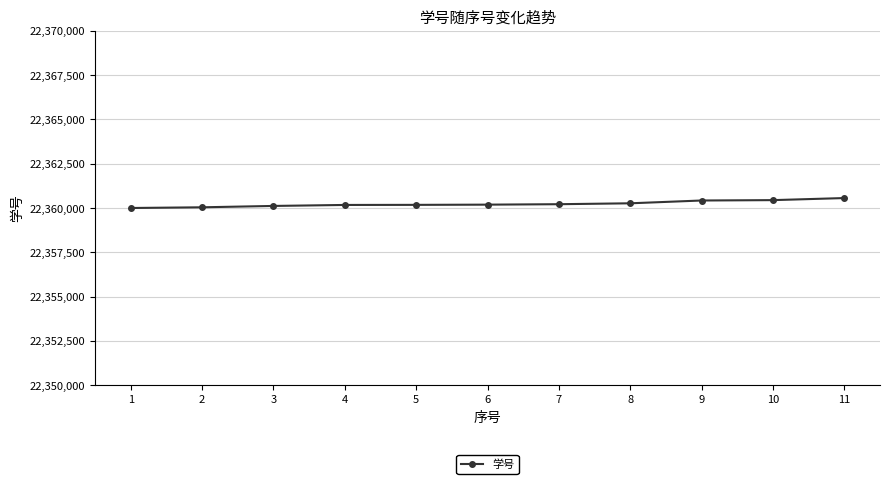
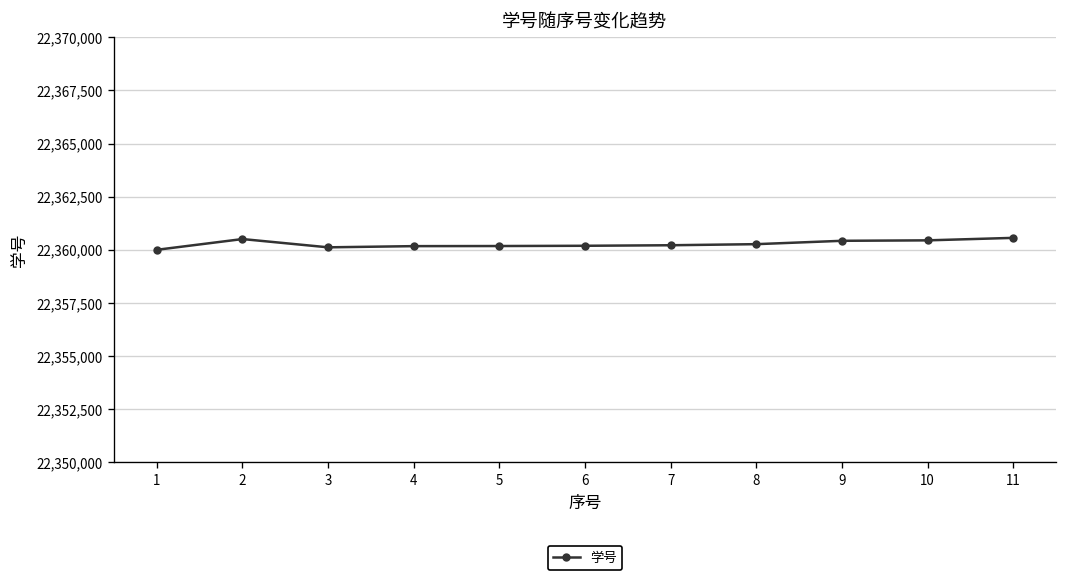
2: 22,360,000 -> 22,360,500
